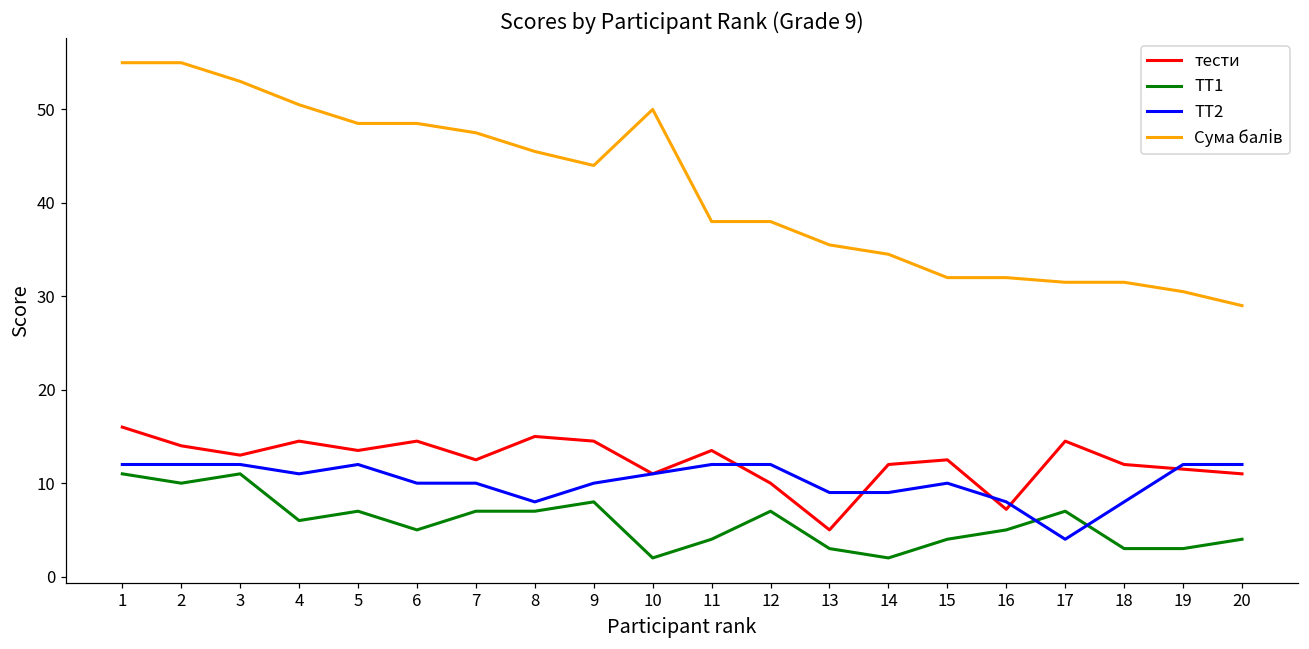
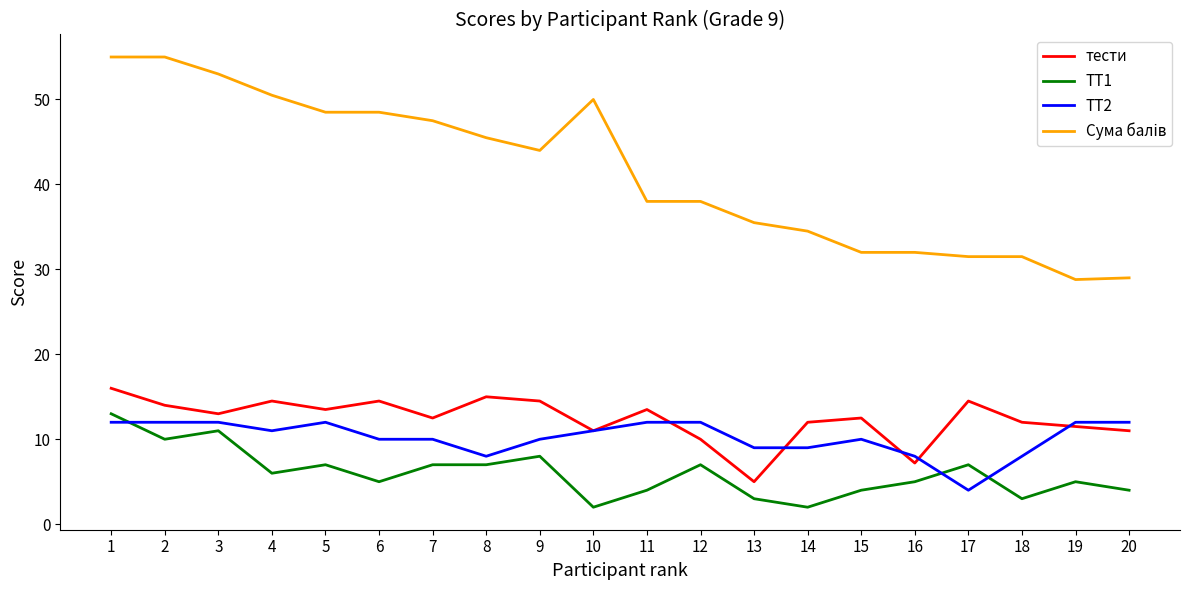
ТТ1, 1: 11 -> 13
ТТ1, 19: 3 -> 5
Сума балів, 19: 31 -> 29
